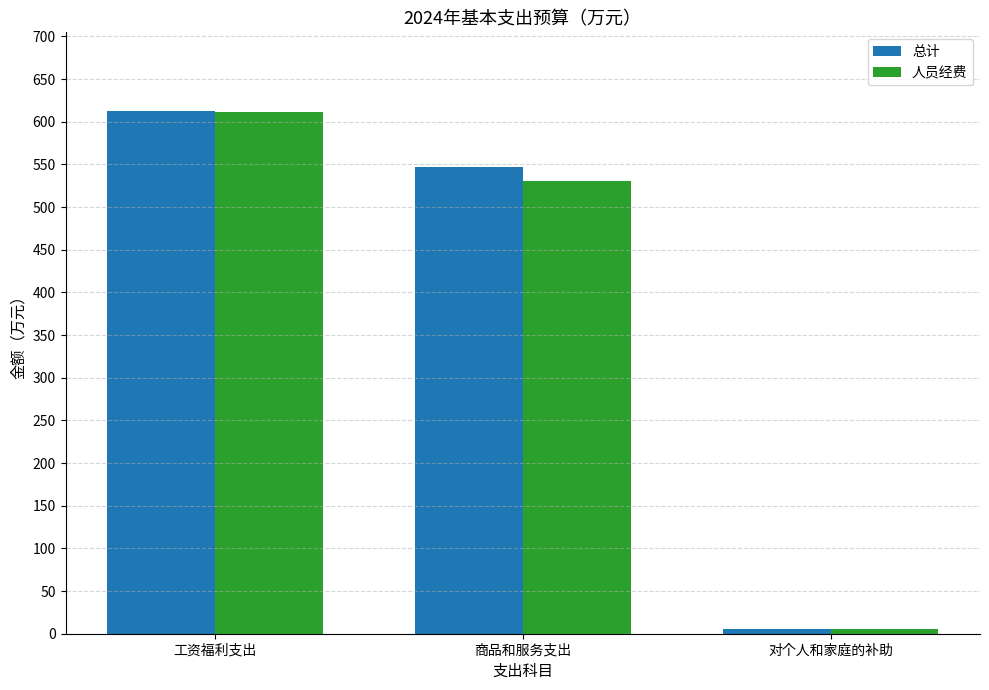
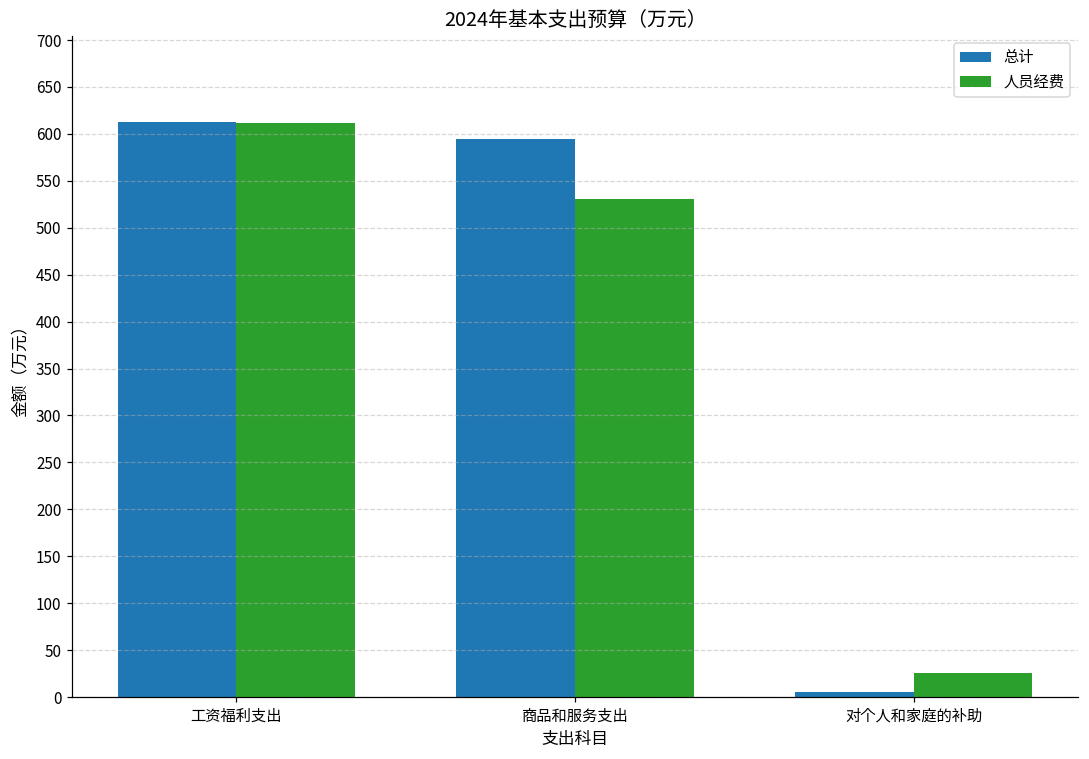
总计, 商品和服务支出: 550 -> 590
人员经费, 对个人和家庭的补助: 10 -> 30
